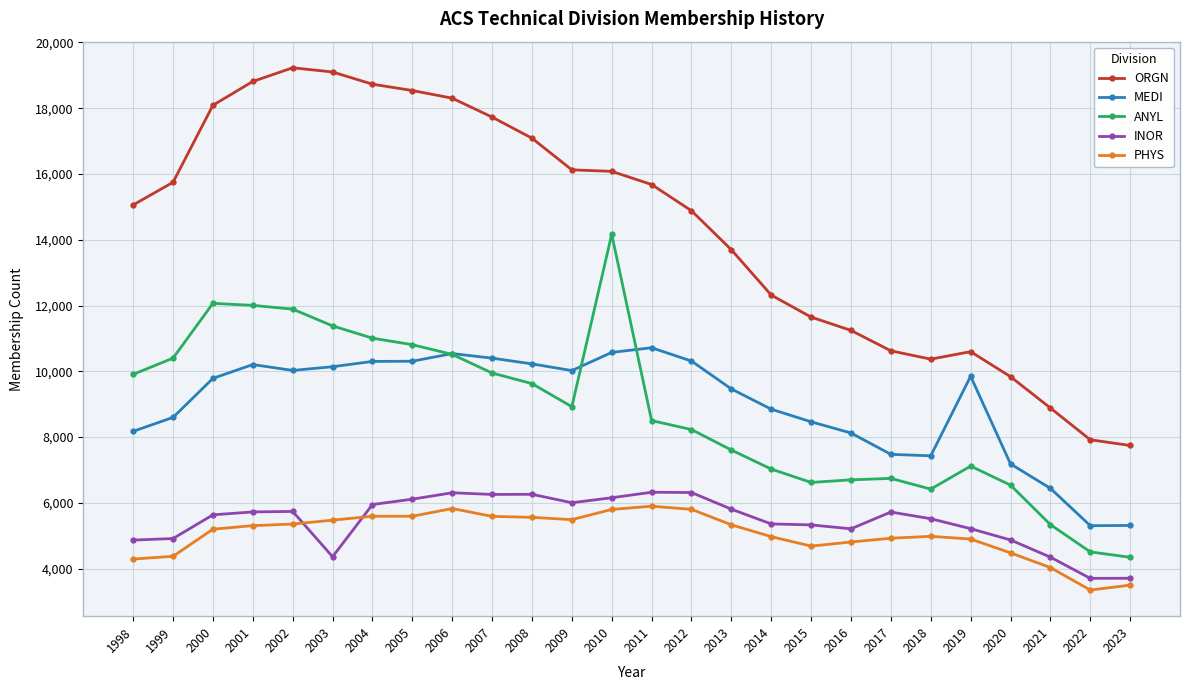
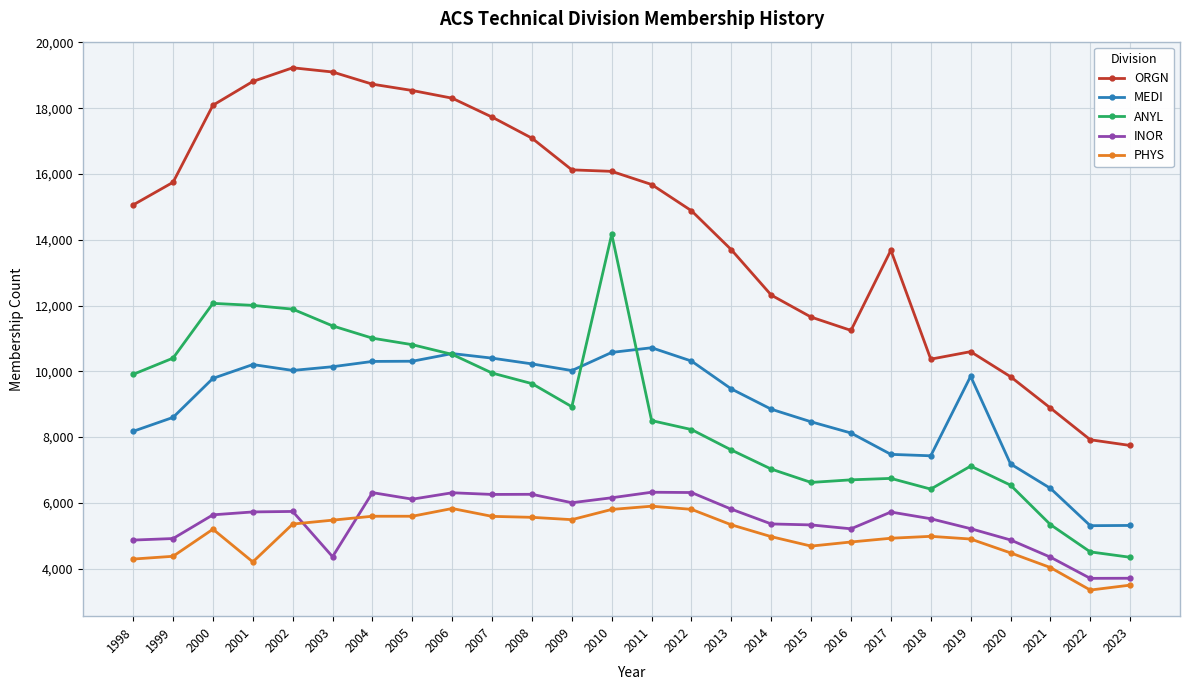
PHYS, 2001: 5,300 -> 4,200
INOR, 2004: 5,900 -> 6,300
ORGN, 2017: 10,600 -> 13,700
